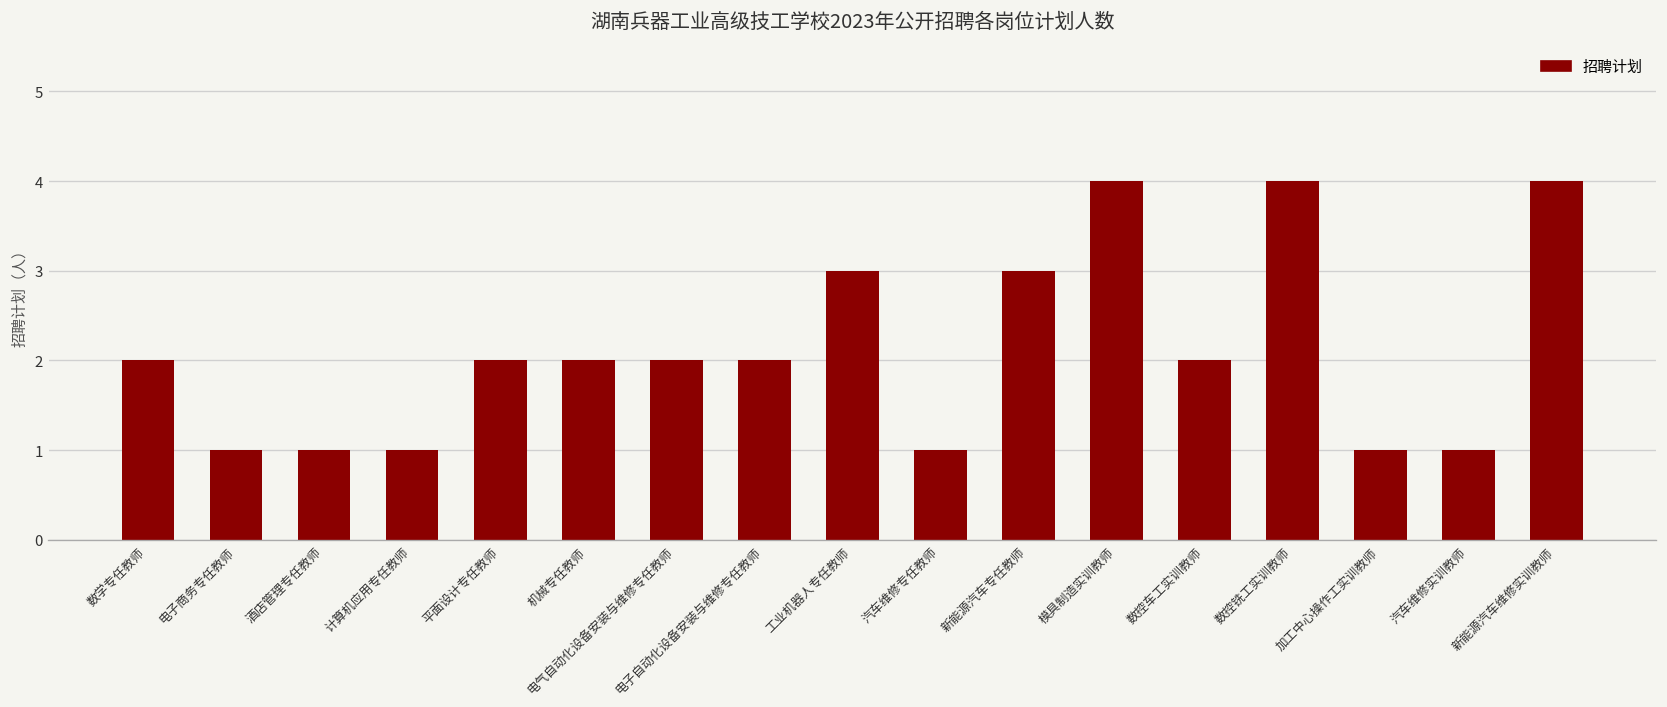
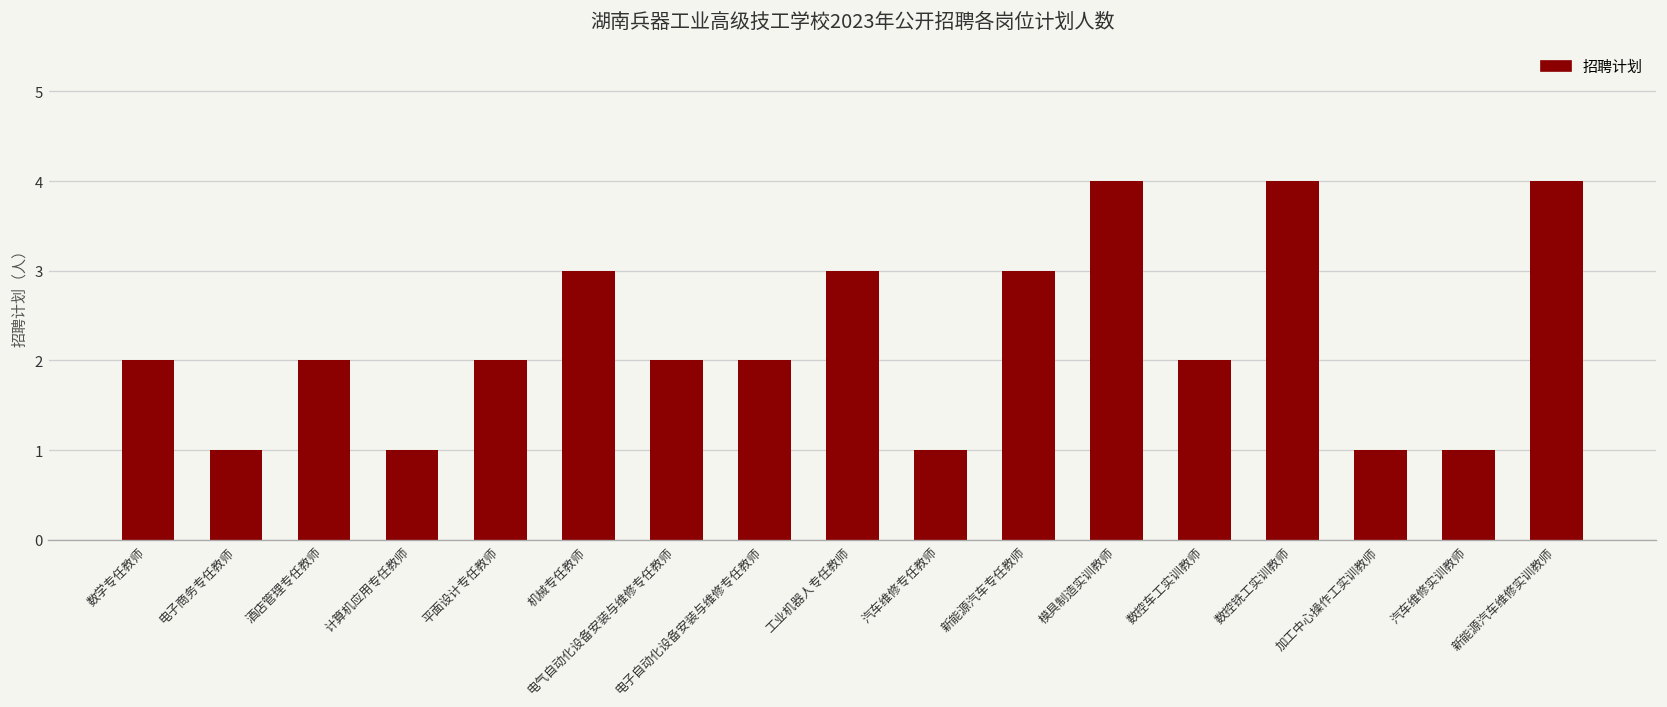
酒店管理专任教师: 1 -> 2
机械专任教师: 2 -> 3
